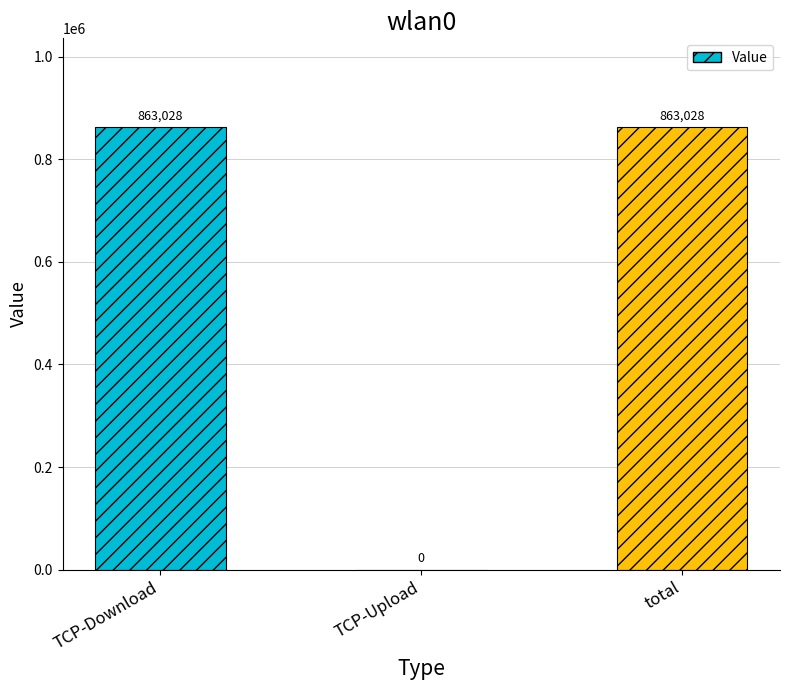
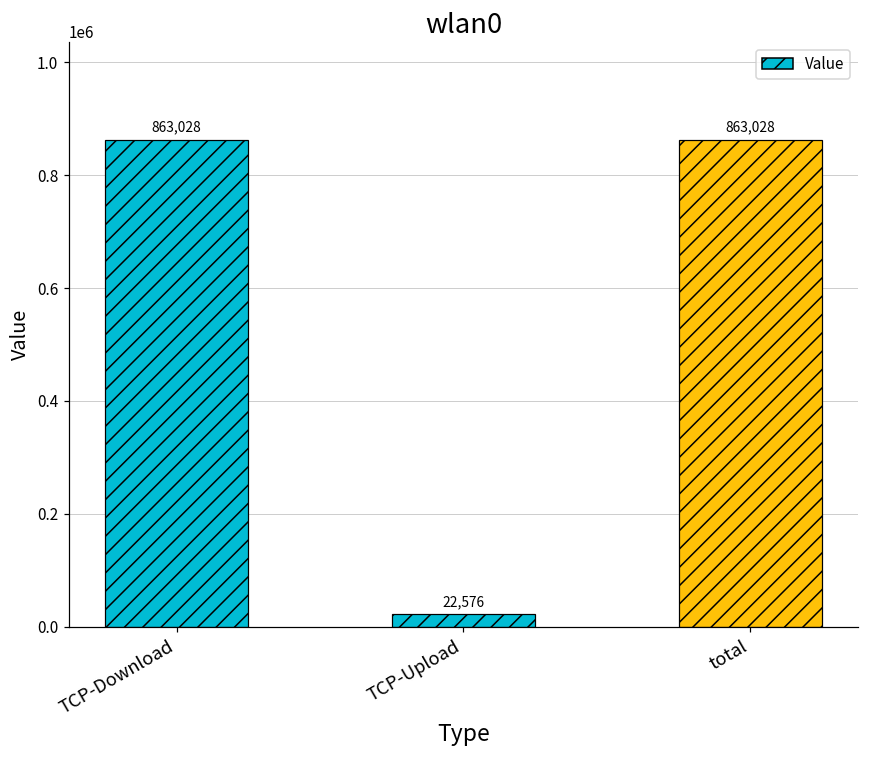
TCP-Upload: 0 -> 22,576
